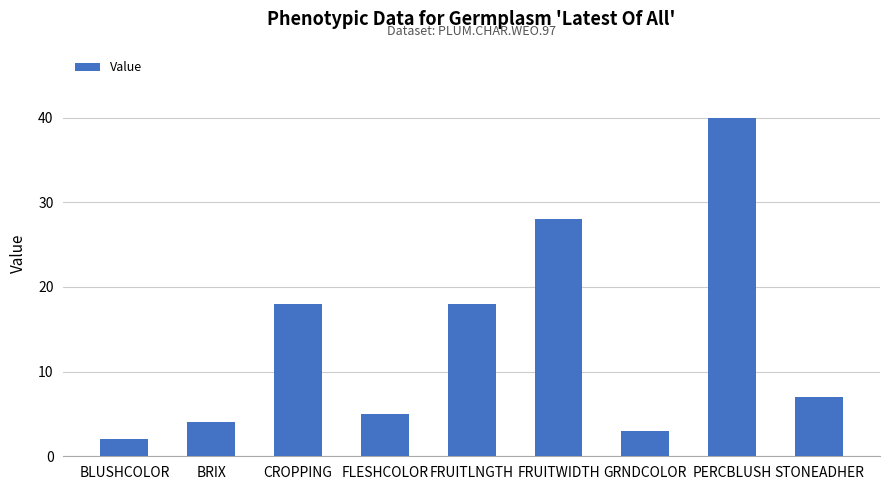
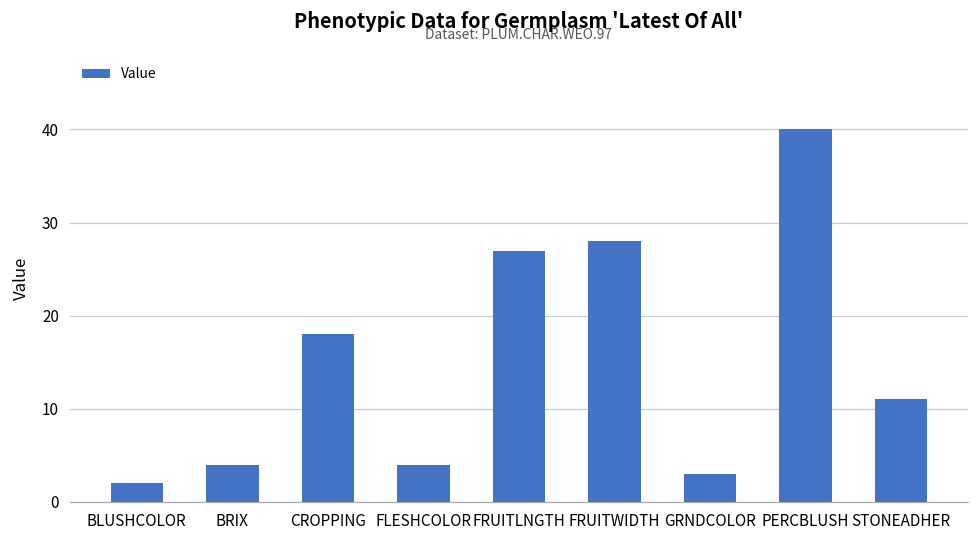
FLESHCOLOR: 5 -> 4
FRUITLNGTH: 18 -> 27
STONEADHER: 7 -> 11
